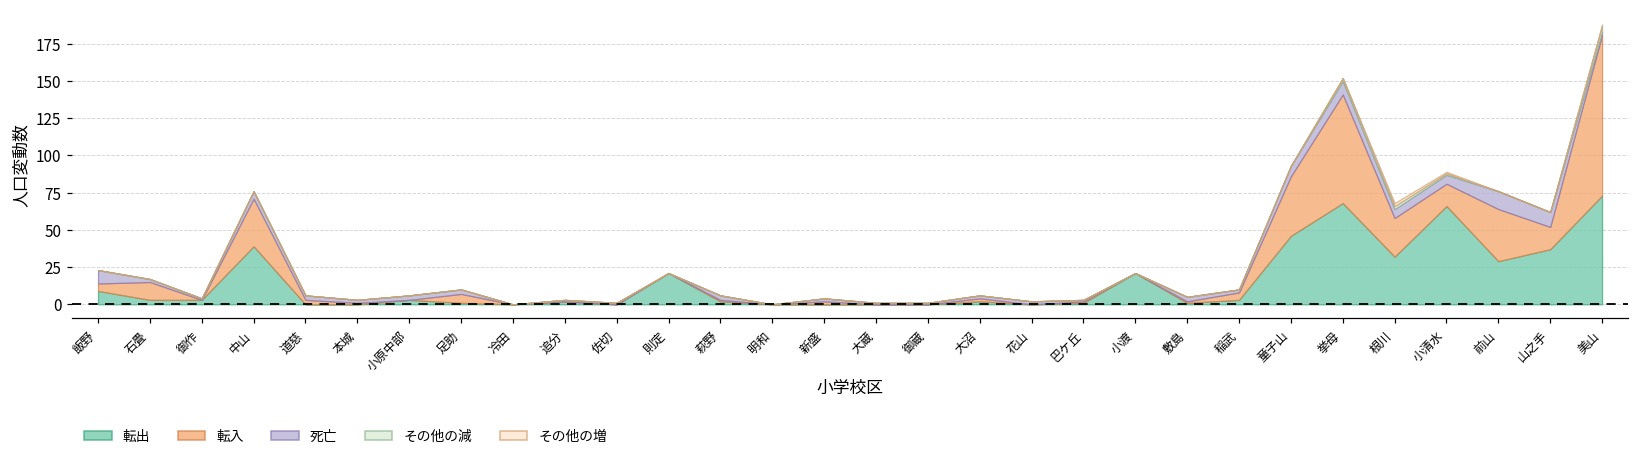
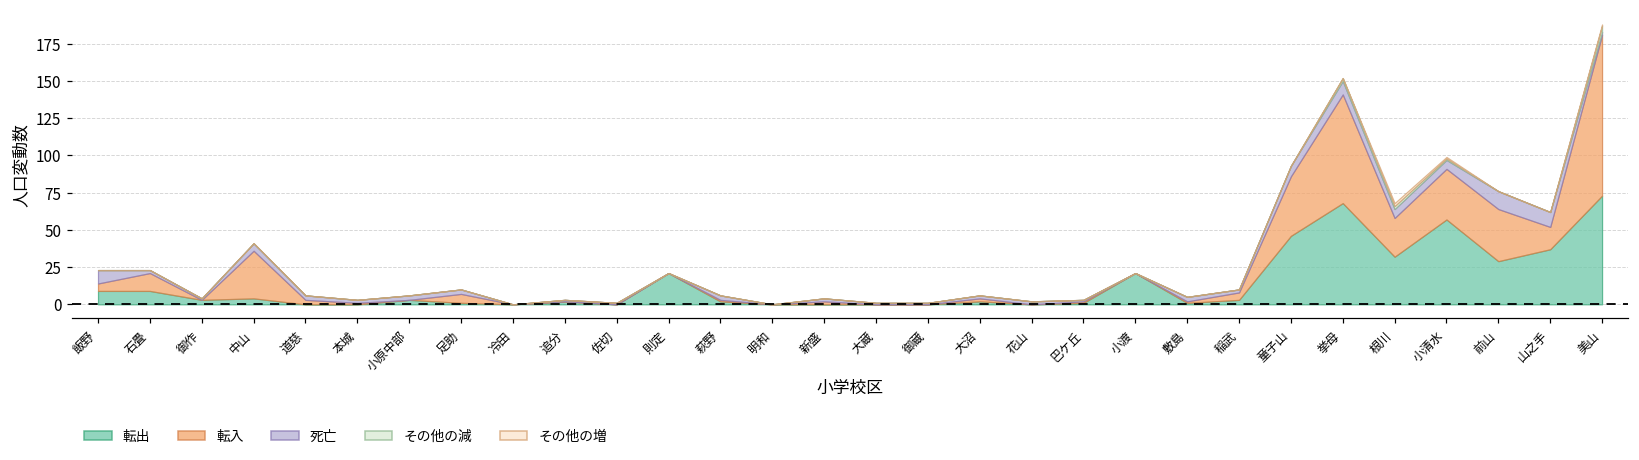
転出, 石畳: 3 -> 9
転出, 中山: 39 -> 4
転出, 小清水: 66 -> 57
転入, 小清水: 15 -> 34
